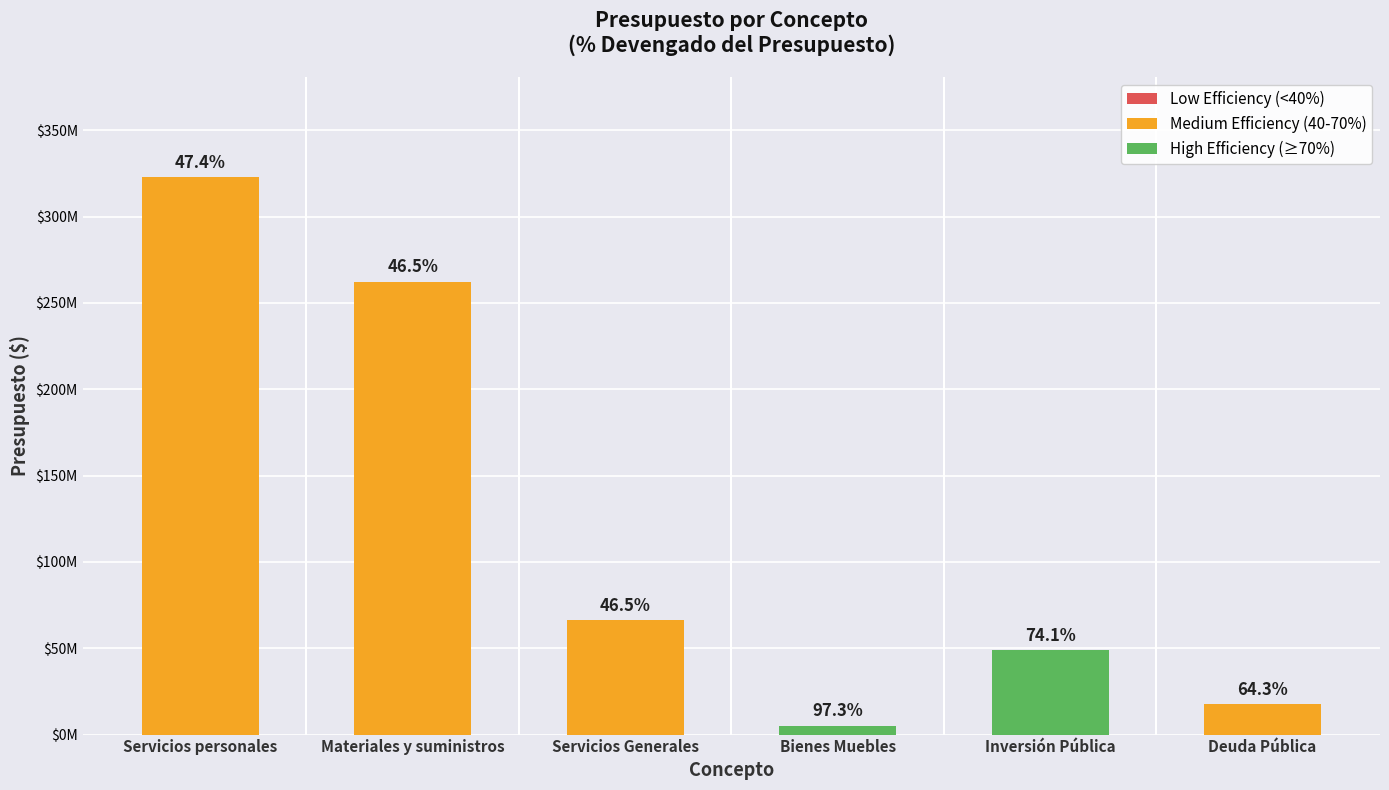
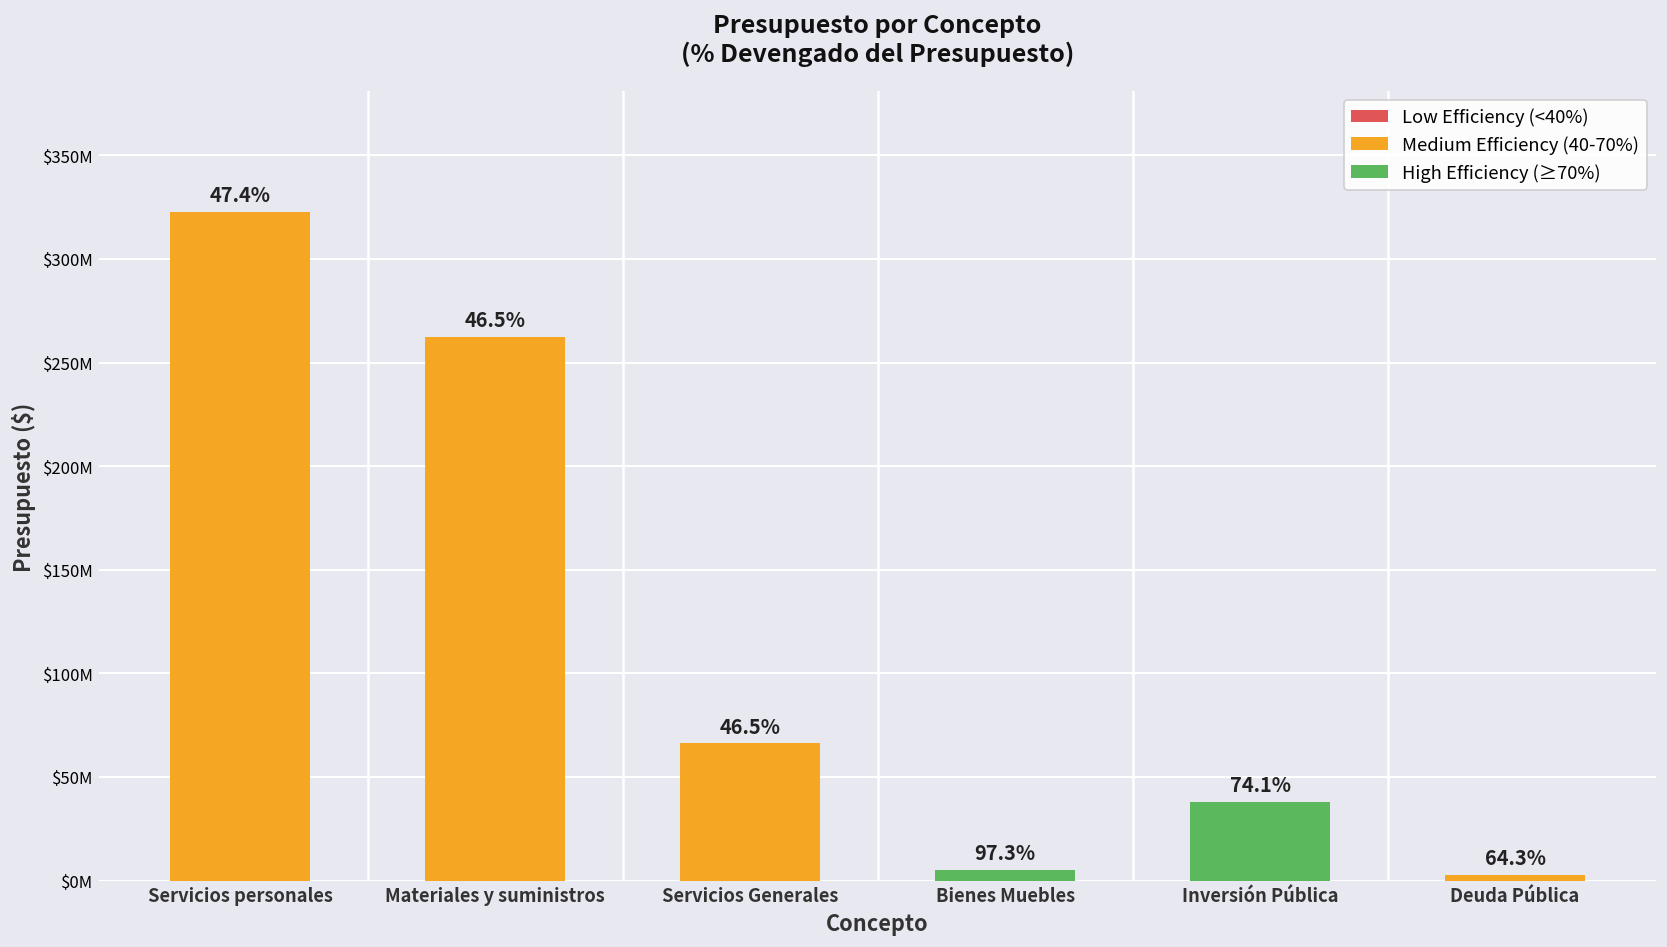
Inversión Pública: $49000000 -> $38000000
Deuda Pública: $18000000 -> $3000000
